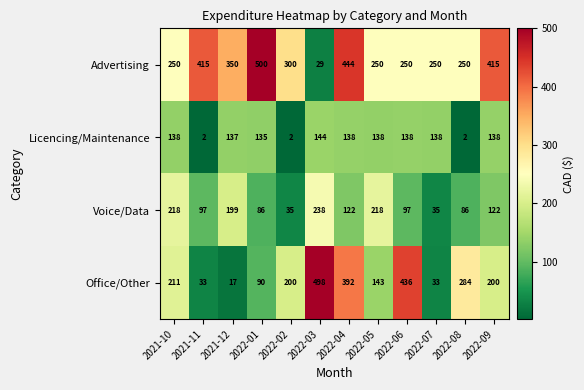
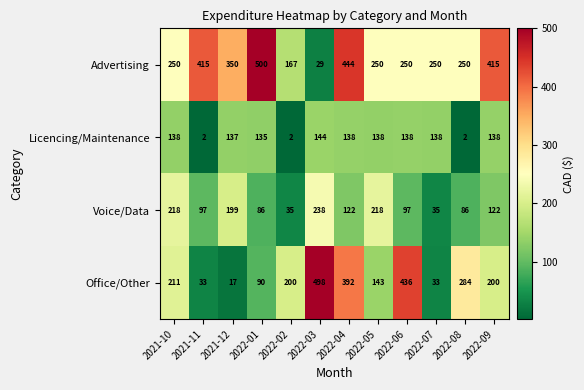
Advertising, 2022-02: 300 -> 167
